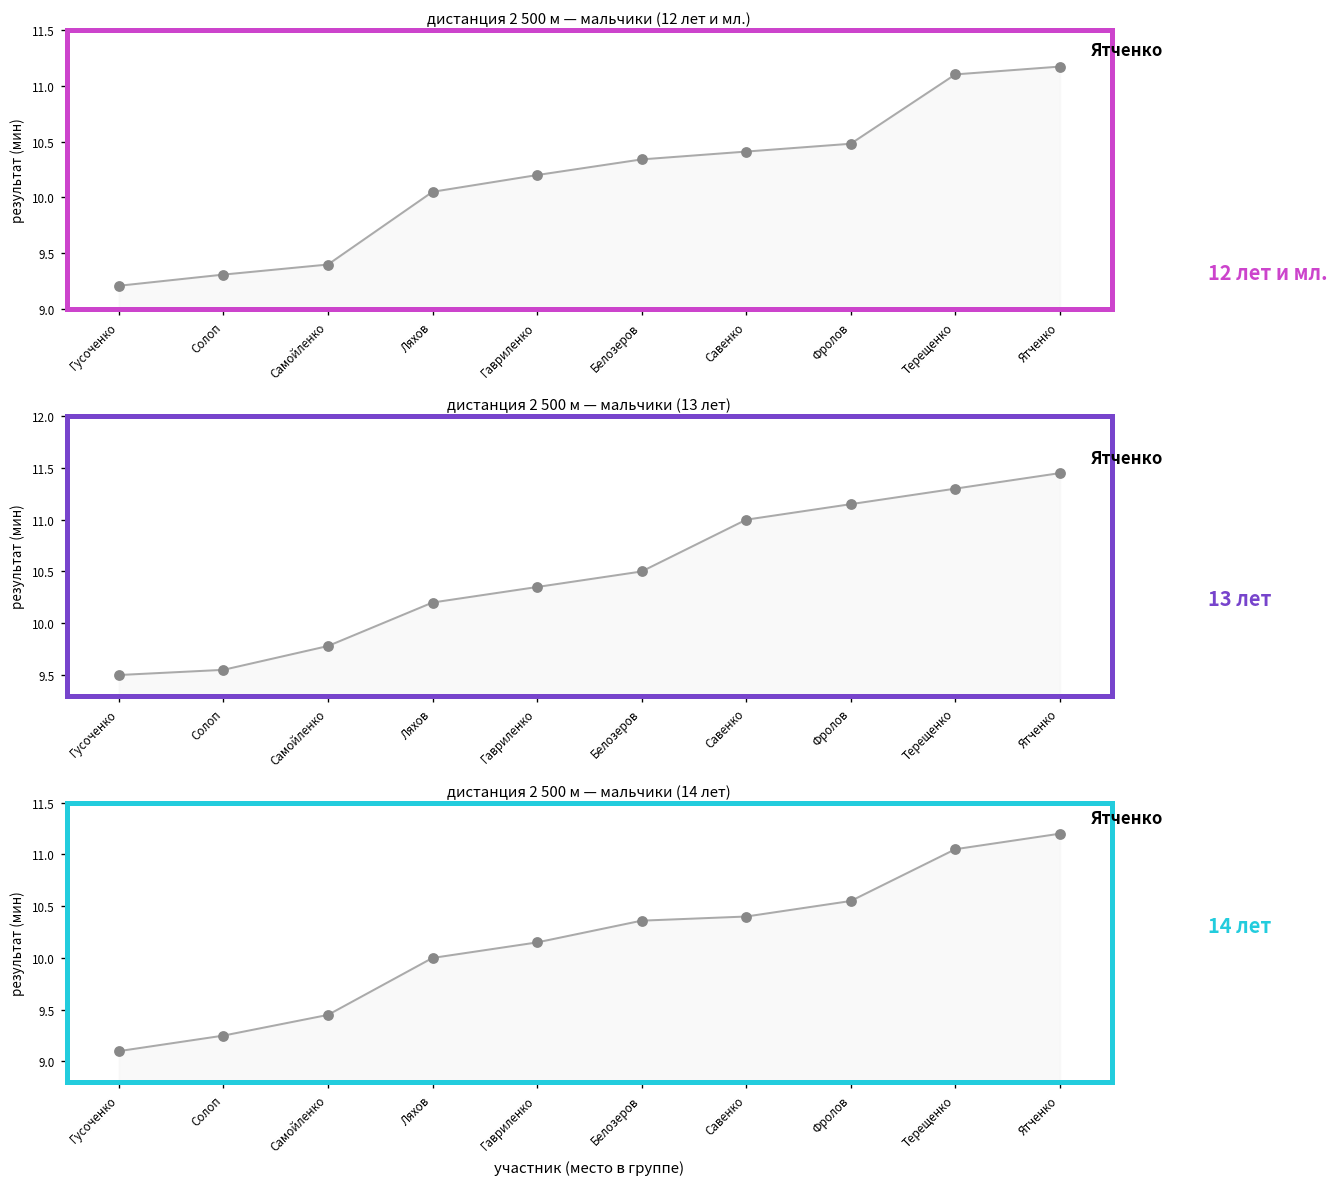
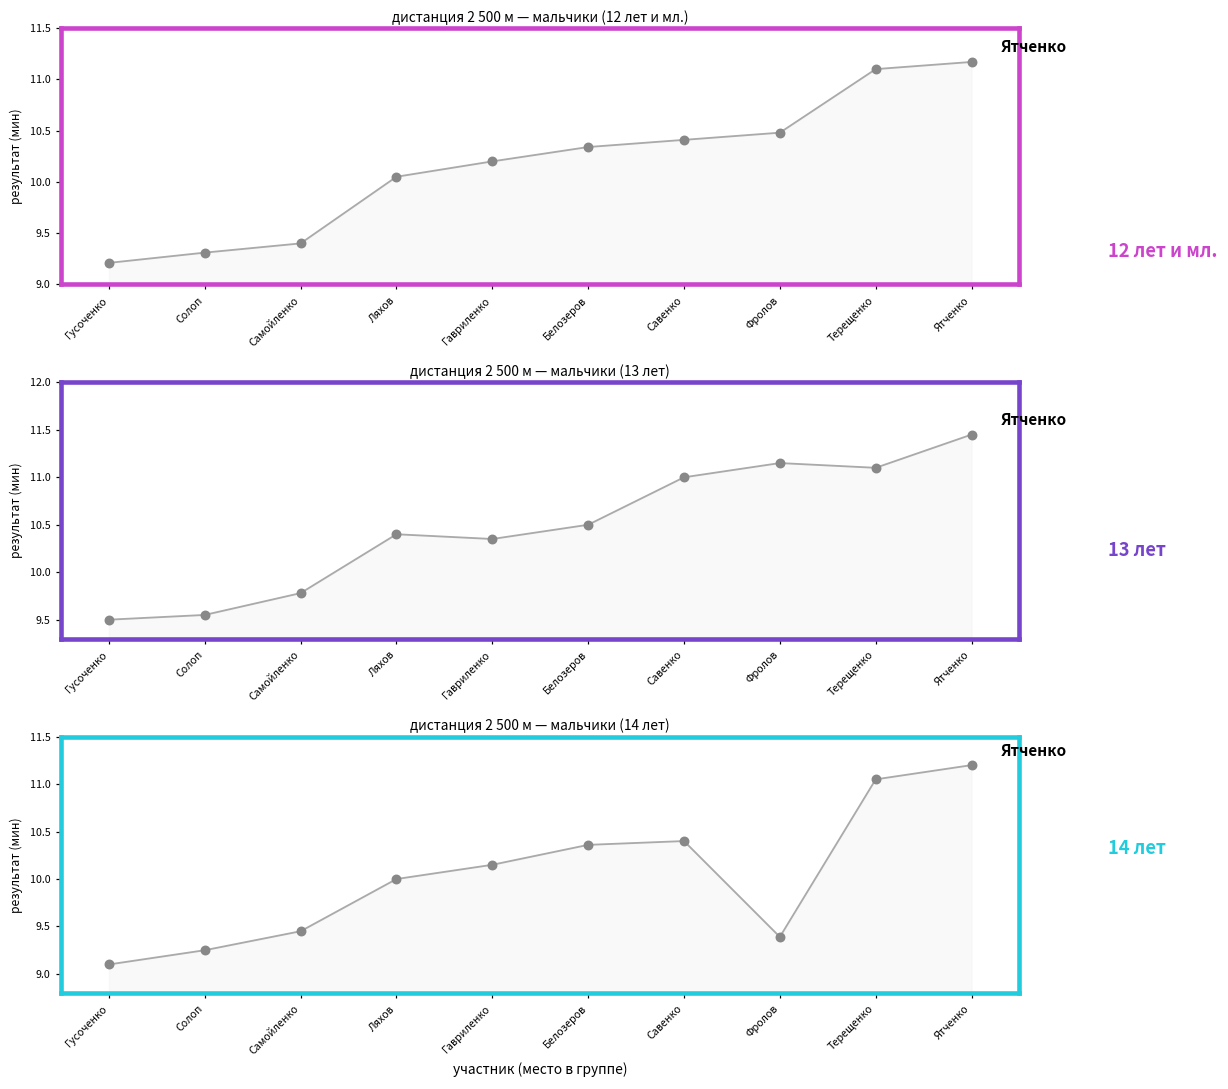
дистанция 2 500 м — мальчики (13 лет), Ляхов: 10.2 -> 10.4
дистанция 2 500 м — мальчики (13 лет), Терещенко: 11.3 -> 11.1
дистанция 2 500 м — мальчики (14 лет), Фролов: 10.6 -> 9.4
